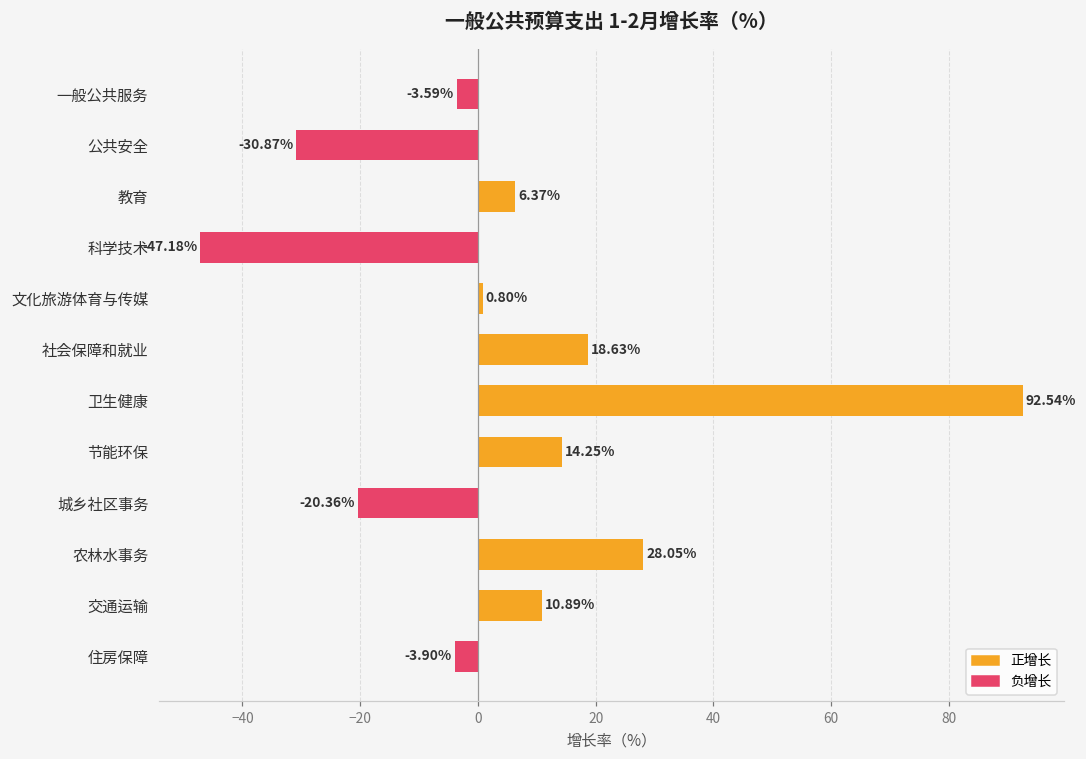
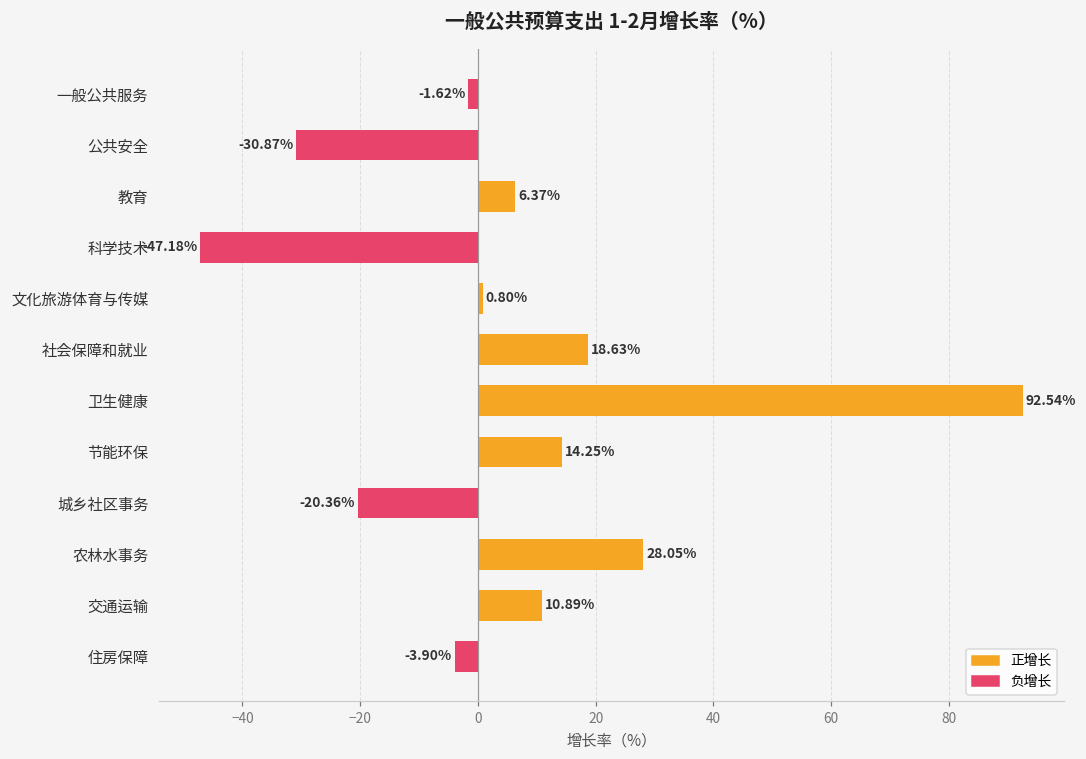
一般公共服务: -3.59% -> -1.62%
